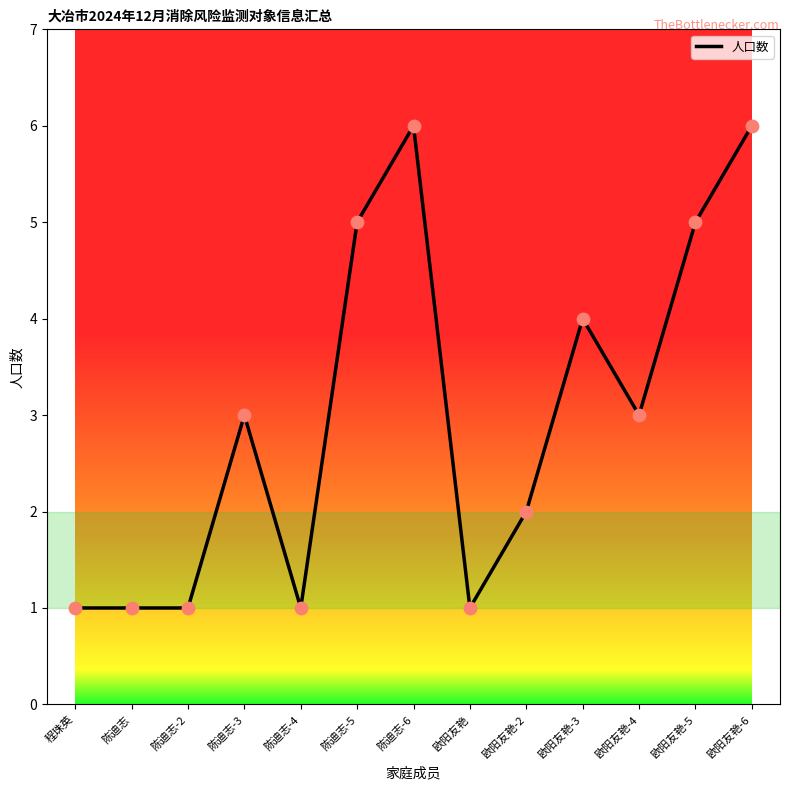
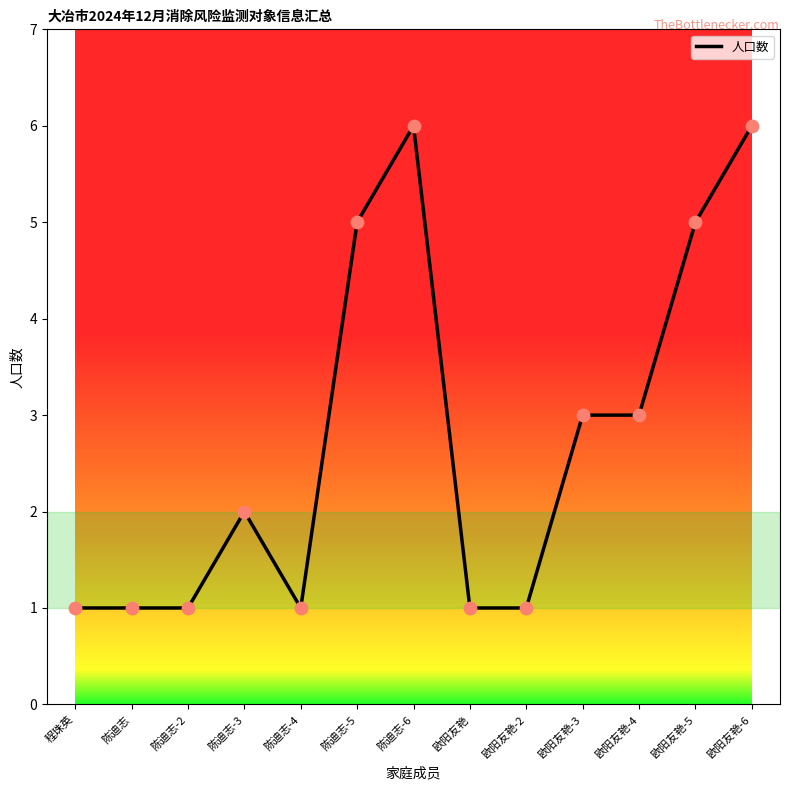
陈迪志-3: 3 -> 2
欧阳友艳-2: 2 -> 1
欧阳友艳-3: 4 -> 3
